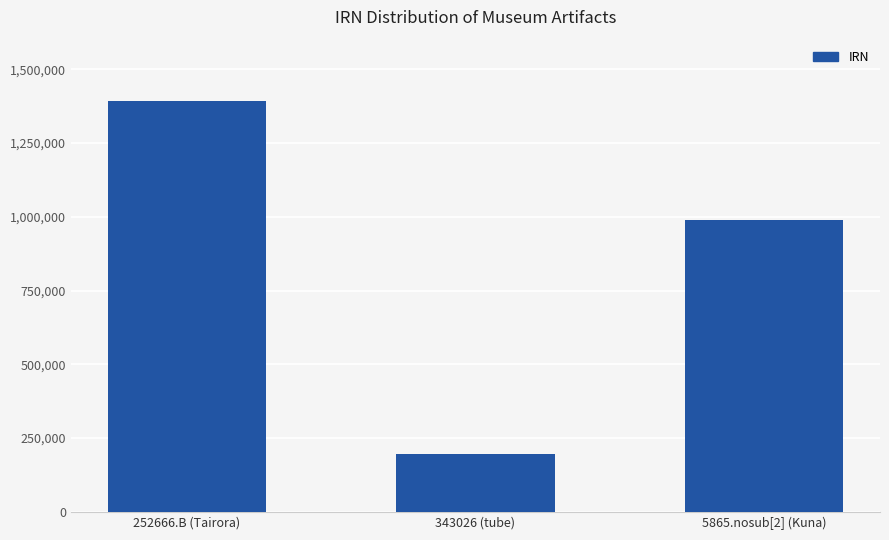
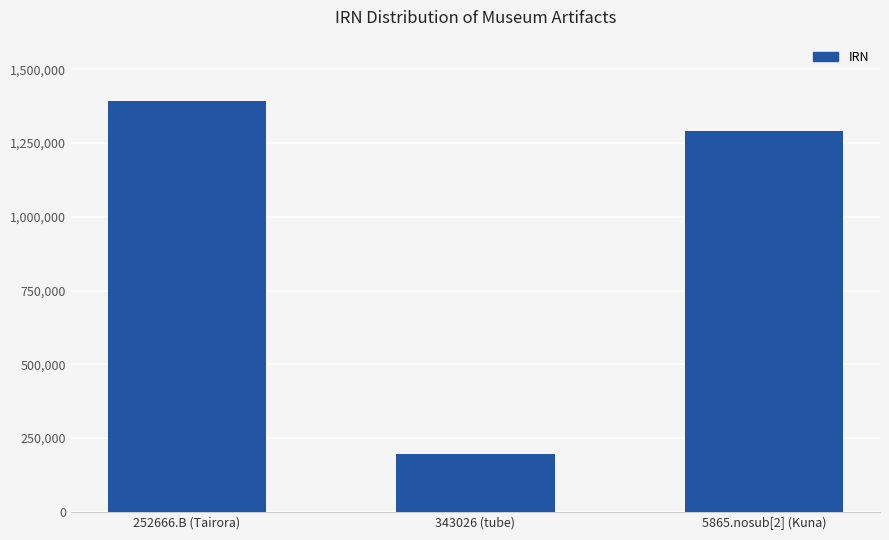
5865.nosub[2] (Kuna): 990,000 -> 1,290,000
